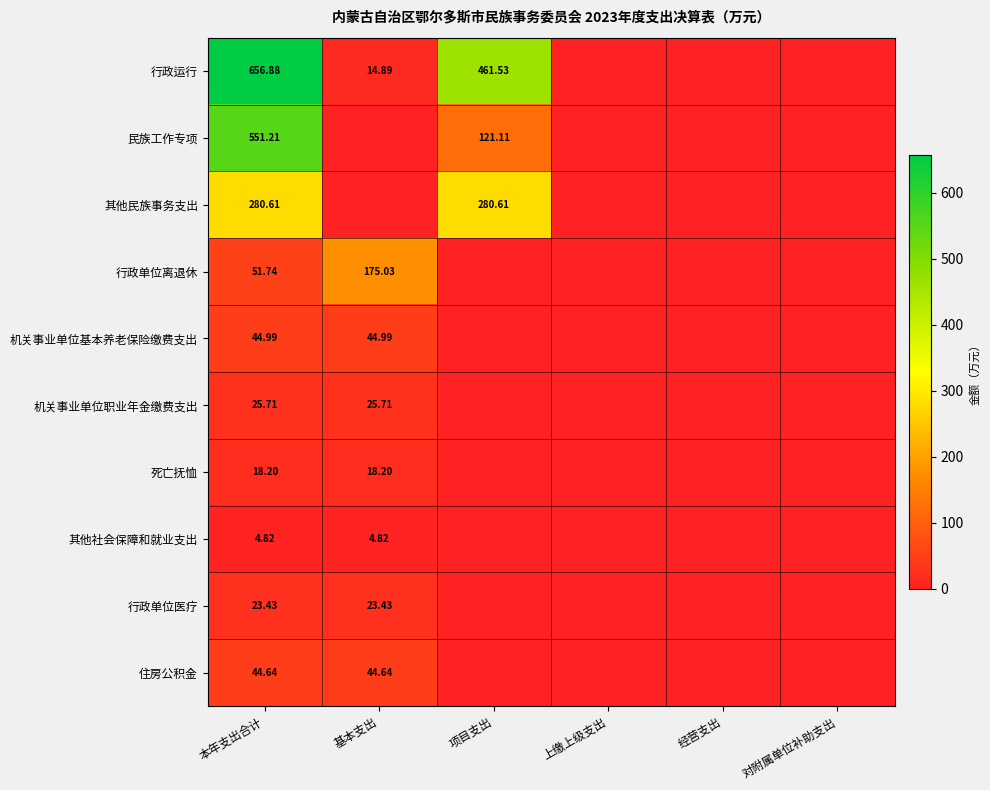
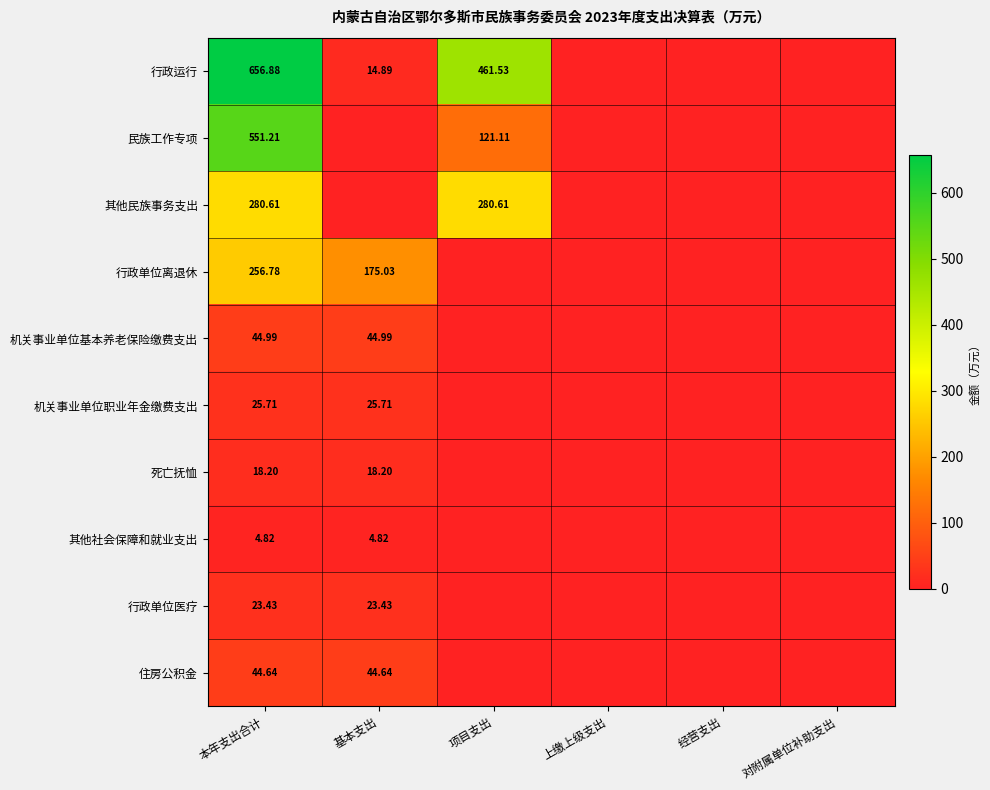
行政单位离退休, 本年支出合计: 51.74 -> 256.78
